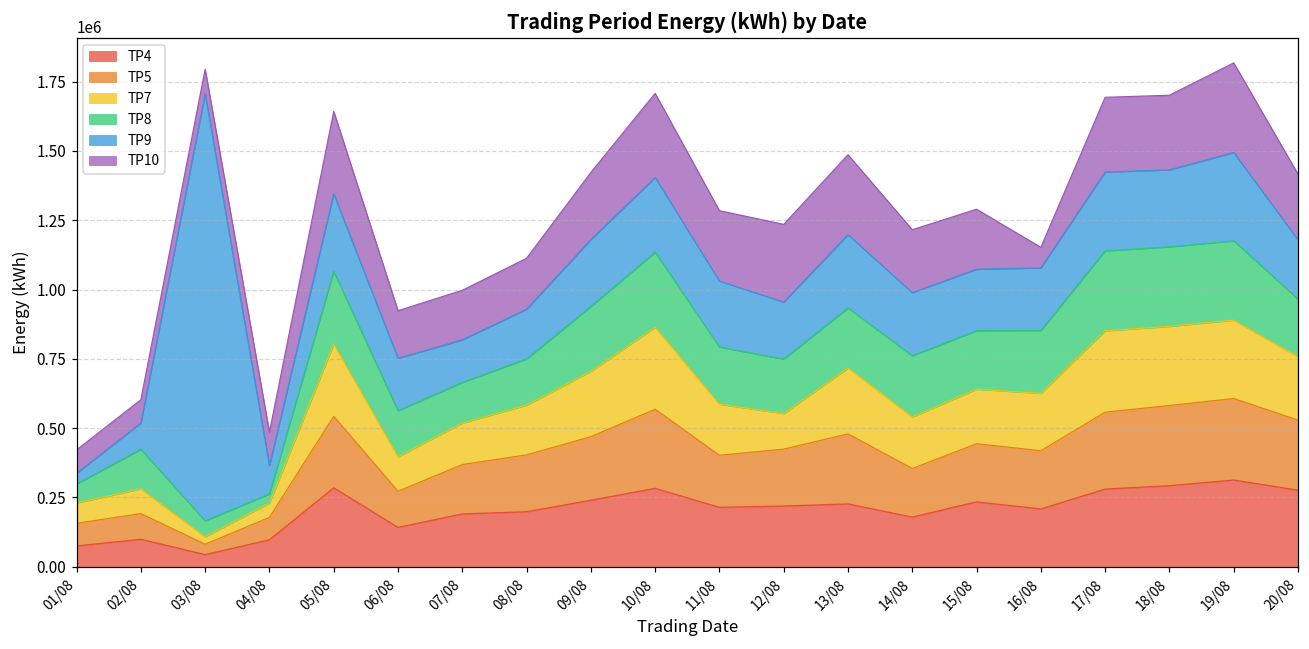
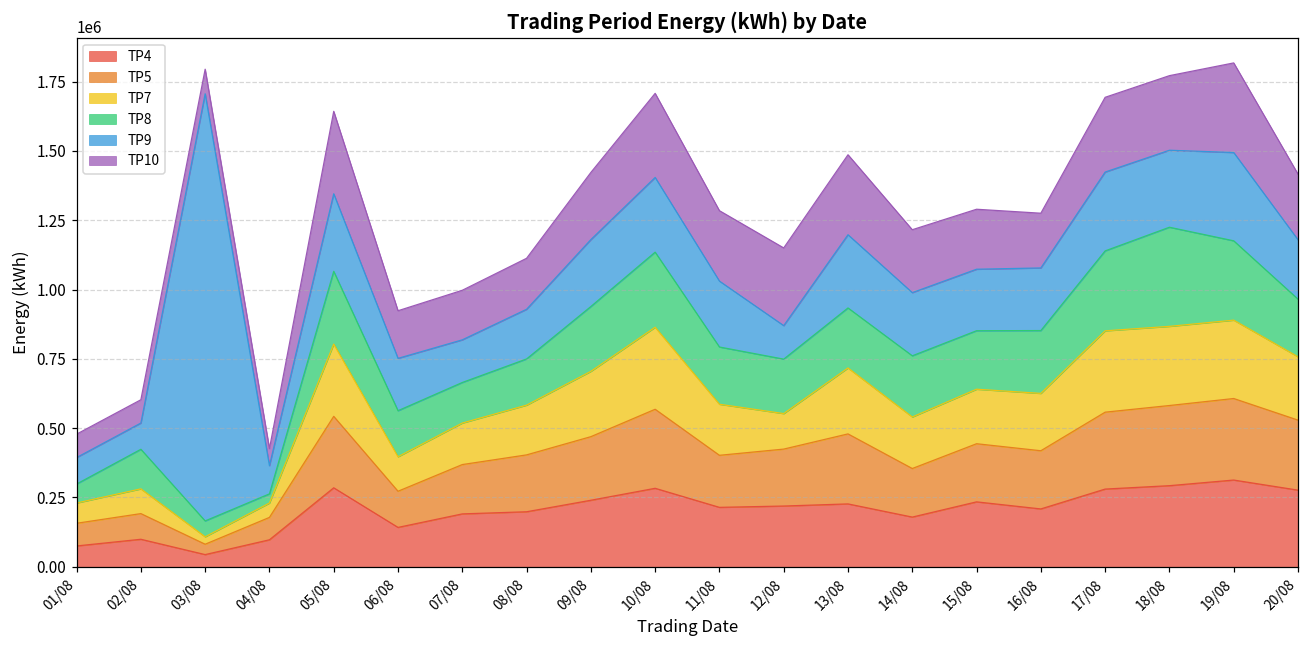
TP9, 01/08: 40000 -> 100000
TP10, 04/08: 120000 -> 60000
TP9, 12/08: 210000 -> 120000
TP10, 16/08: 70000 -> 200000
TP8, 18/08: 290000 -> 360000
